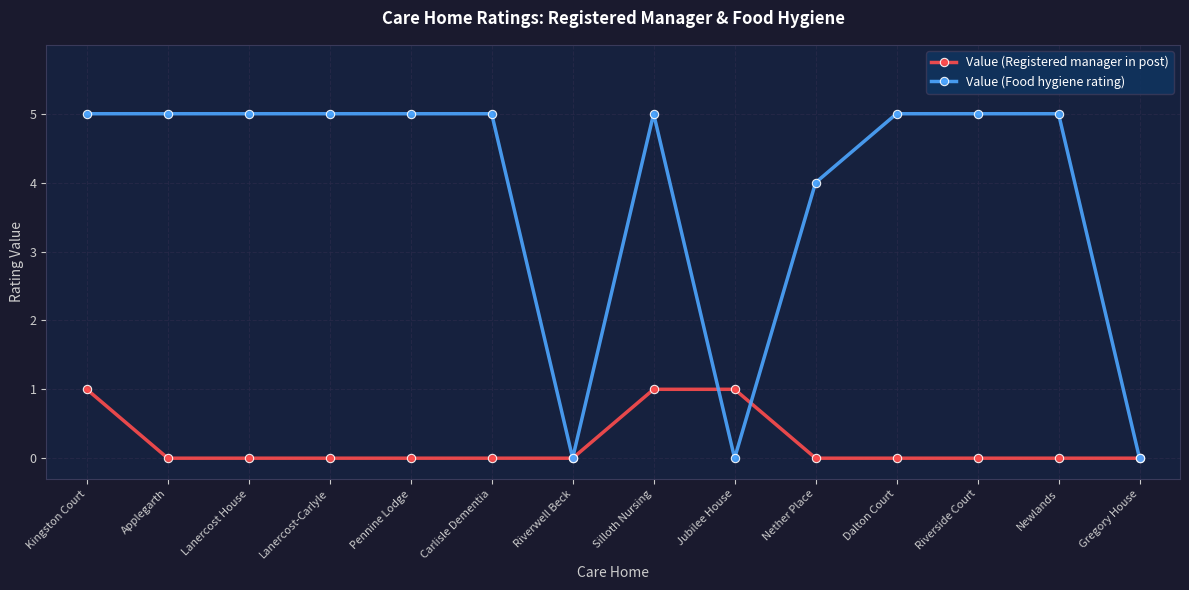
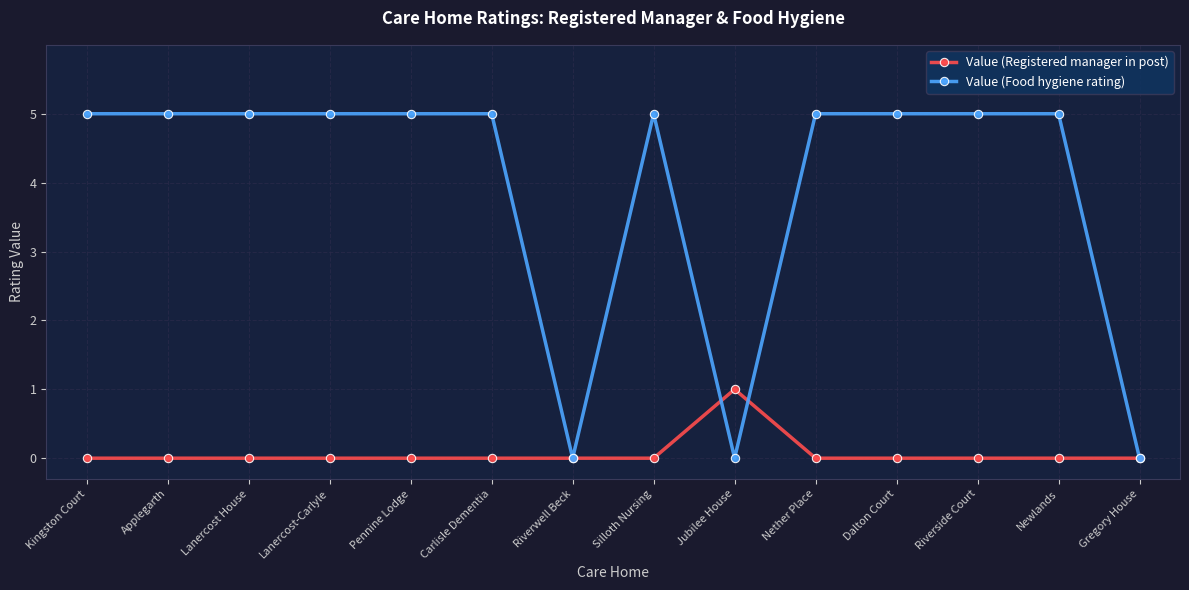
Value (Registered manager in post), Kingston Court: 1 -> 0
Value (Registered manager in post), Silloth Nursing: 1 -> 0
Value (Food hygiene rating), Nether Place: 4 -> 5
